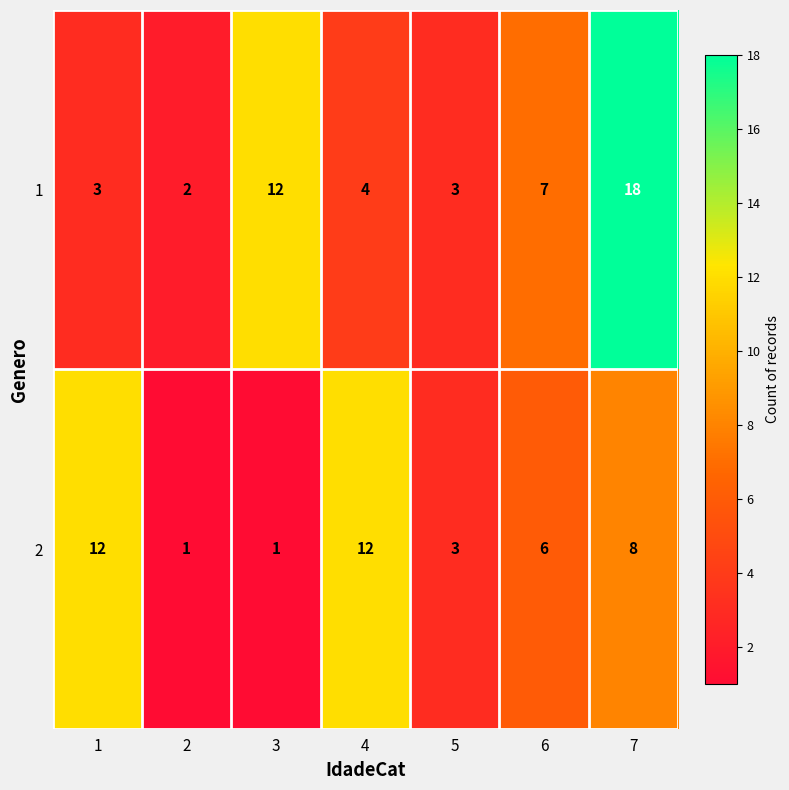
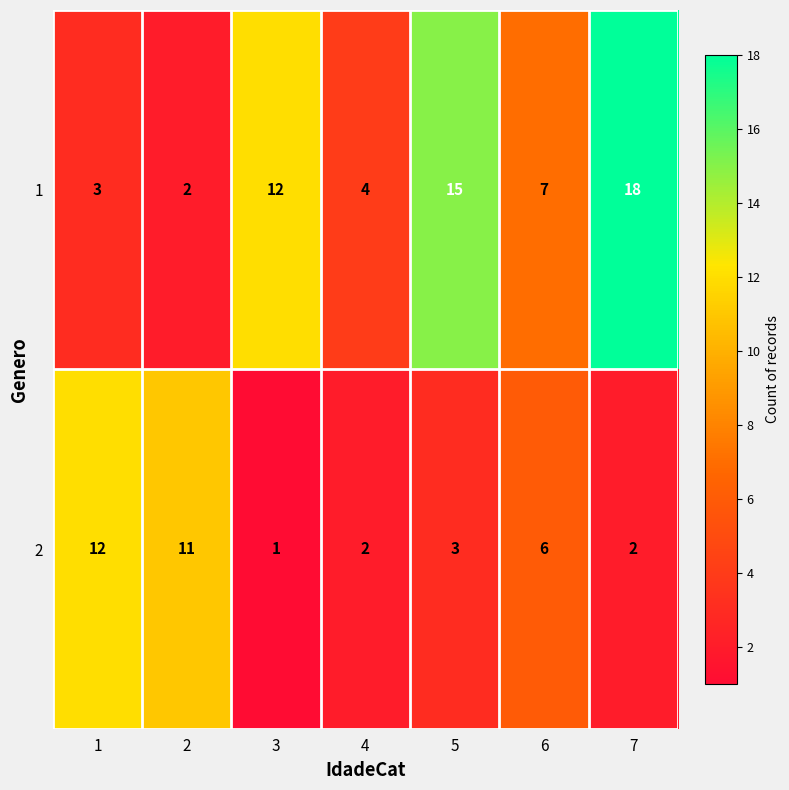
1, 5: 3 -> 15
2, 2: 1 -> 11
2, 4: 12 -> 2
2, 7: 8 -> 2
